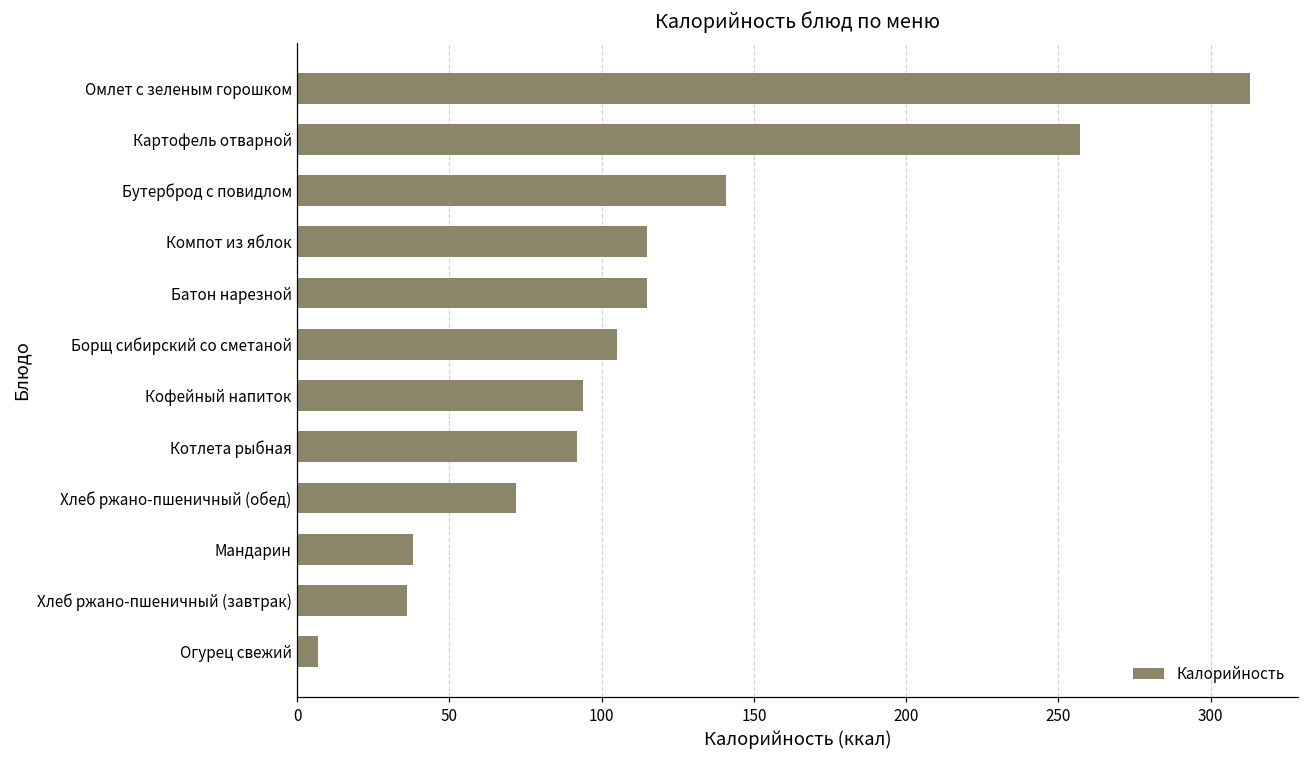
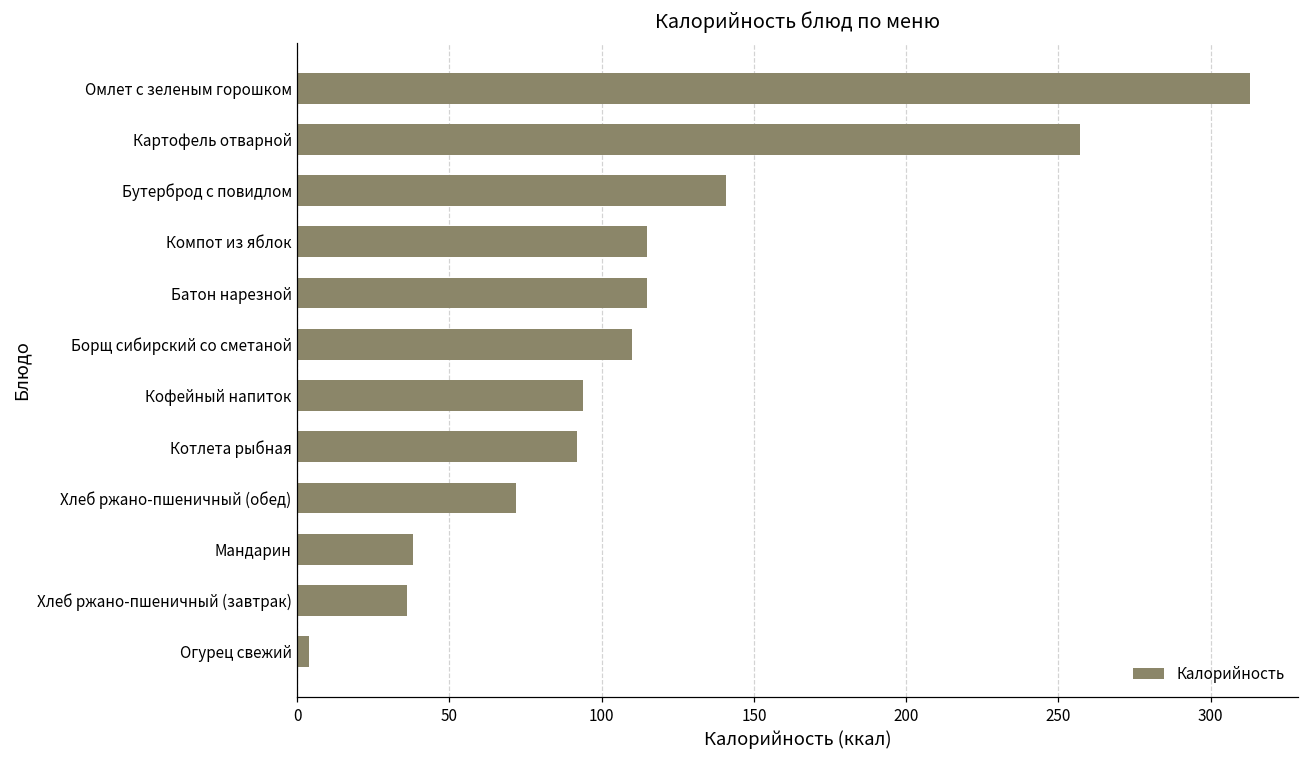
Борщ сибирский со сметаной: 105 -> 110
Огурец свежий: 7 -> 4
